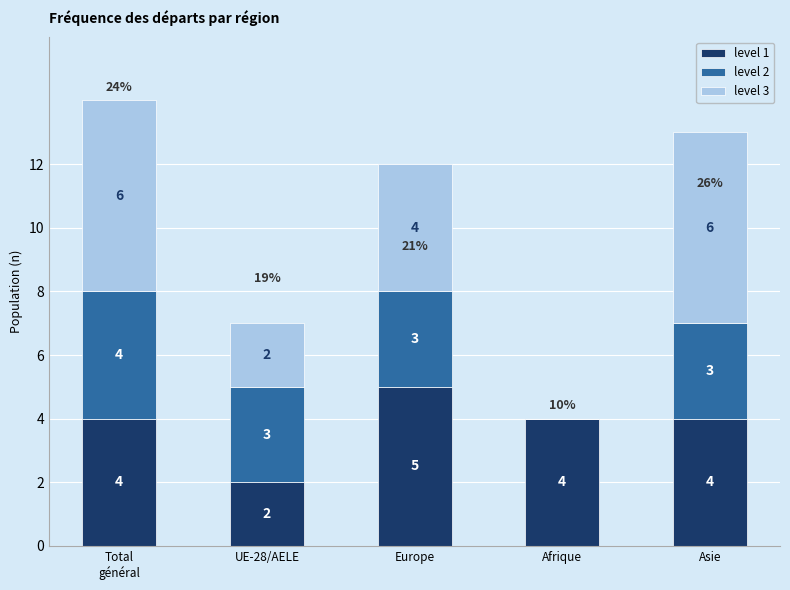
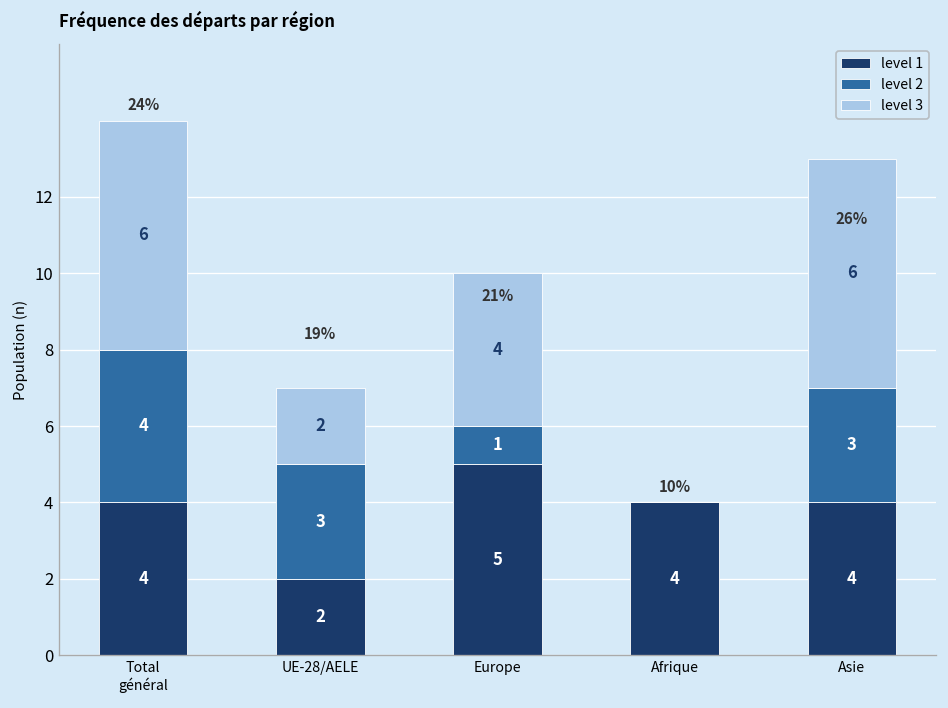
level 2, Europe: 3 -> 1
